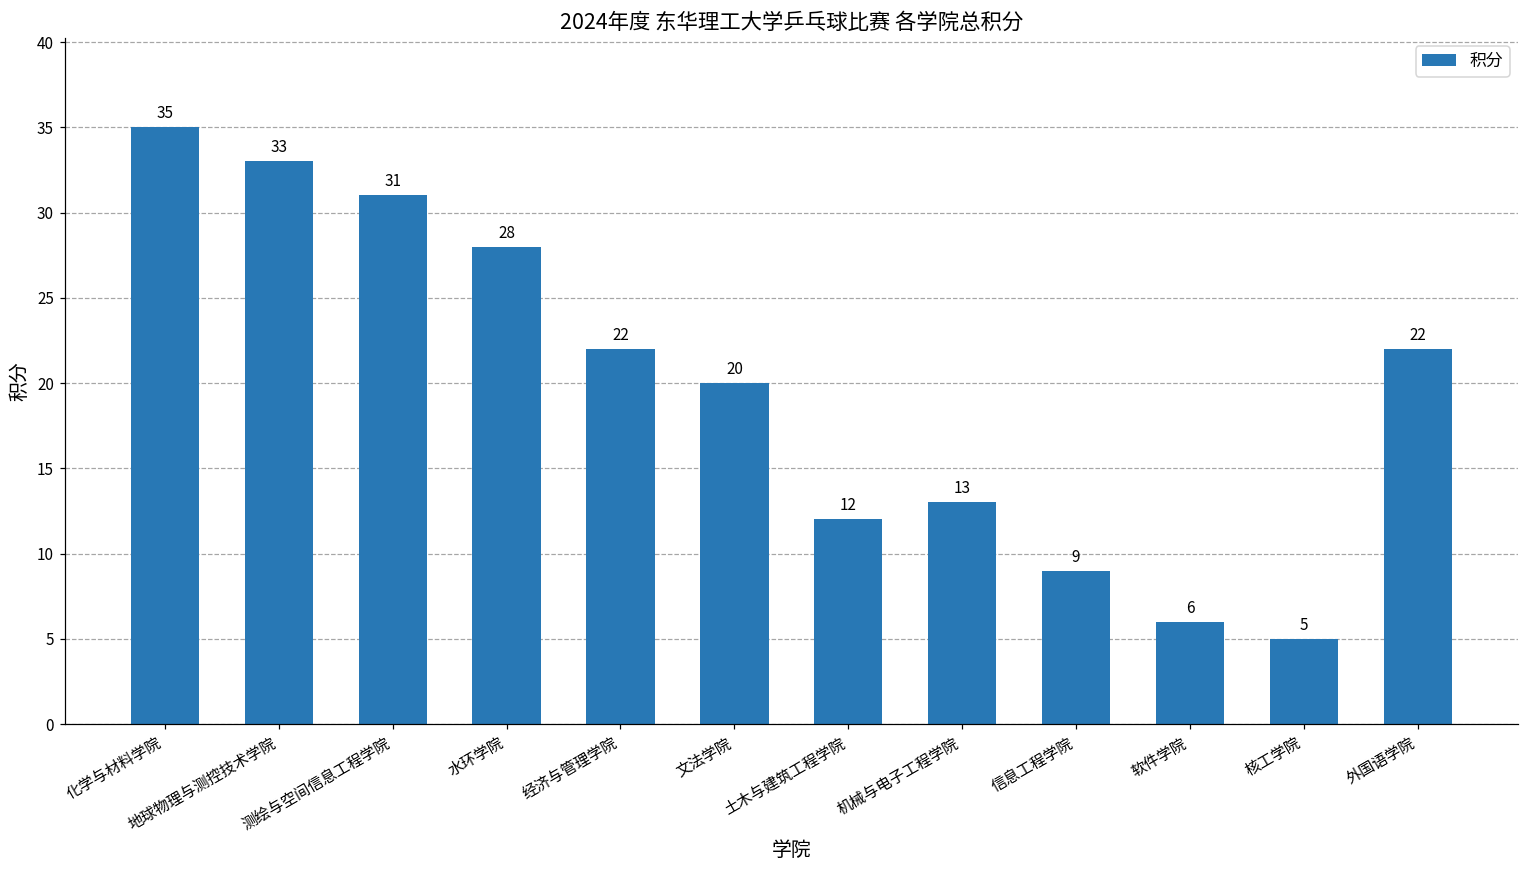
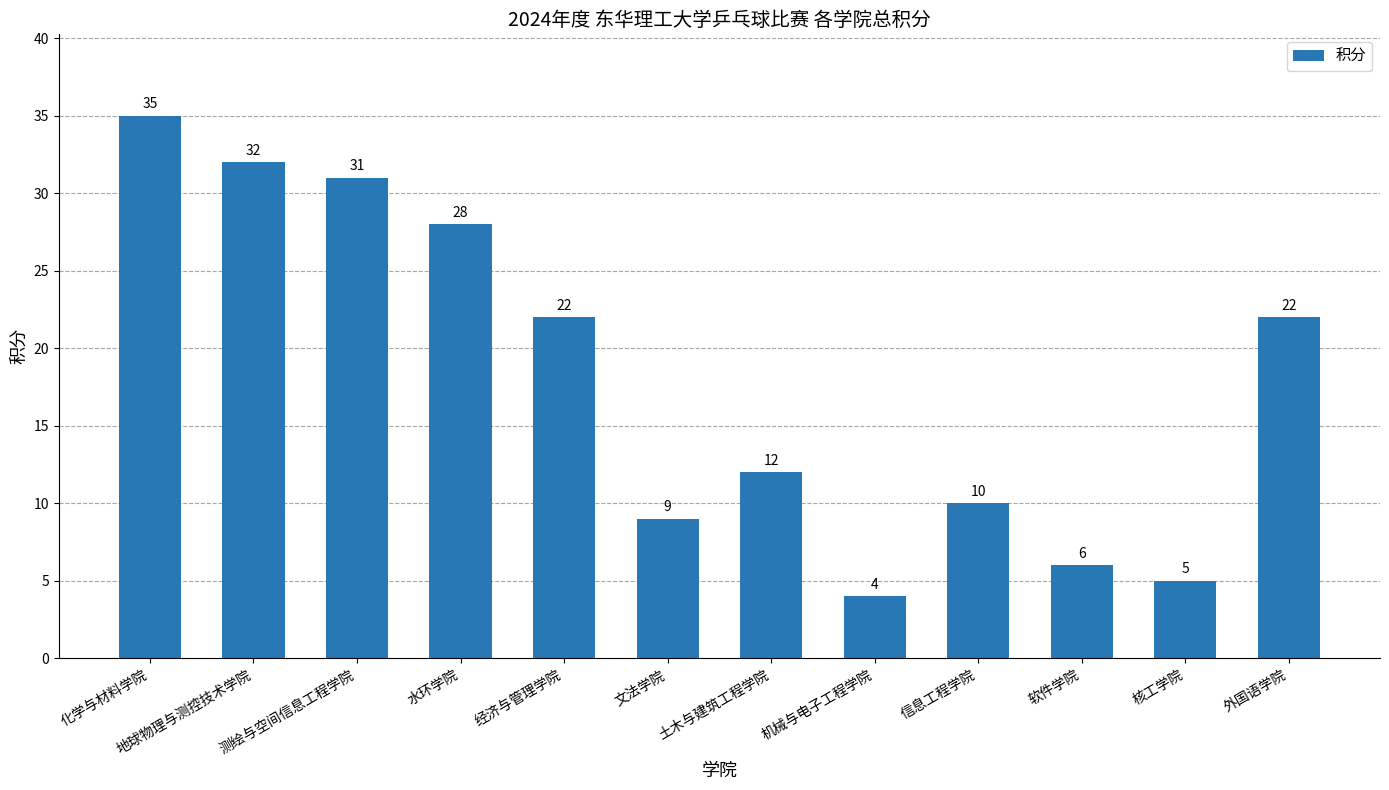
地球物理与测控技术学院: 33 -> 32
文法学院: 20 -> 9
机械与电子工程学院: 13 -> 4
信息工程学院: 9 -> 10
